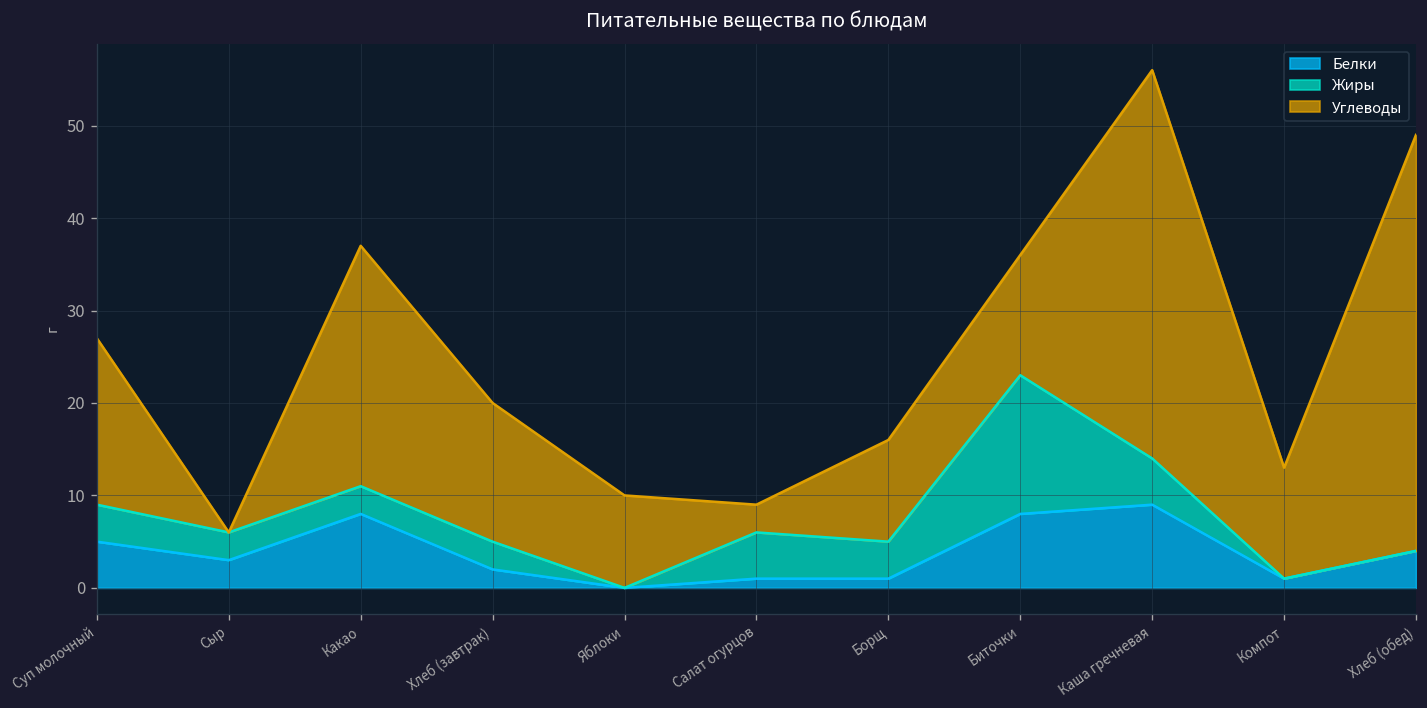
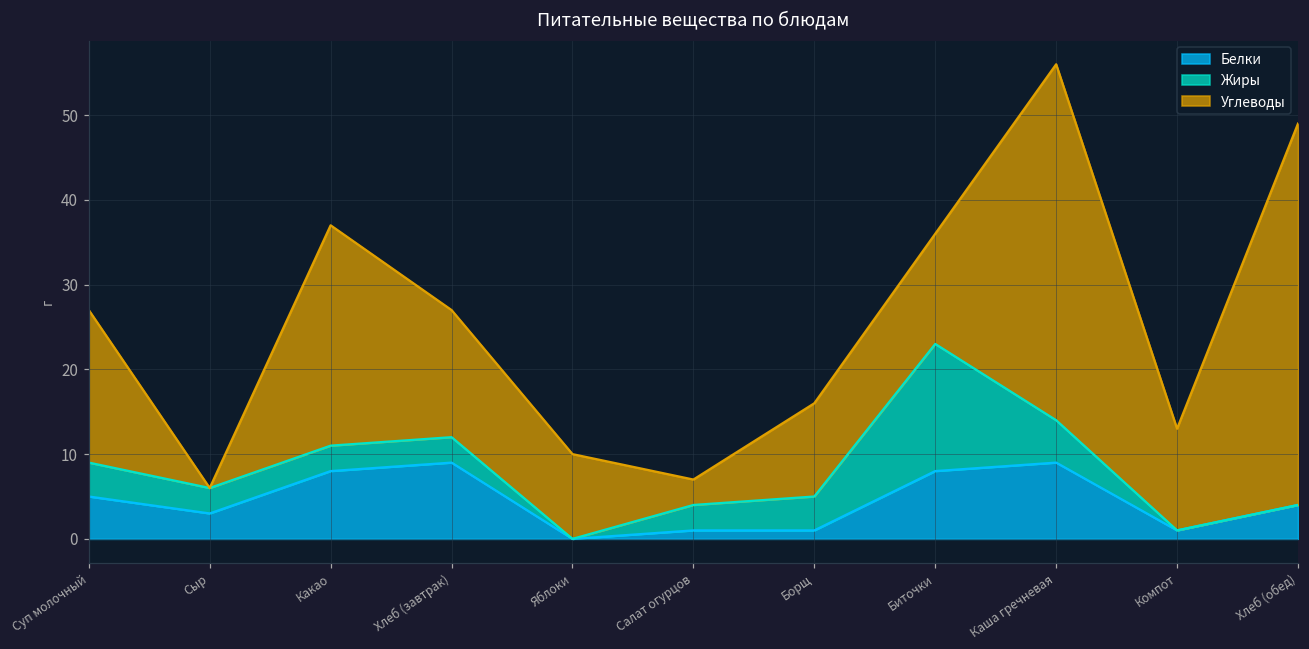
Белки, Хлеб (завтрак): 2 -> 9
Жиры, Салат огурцов: 5 -> 3
